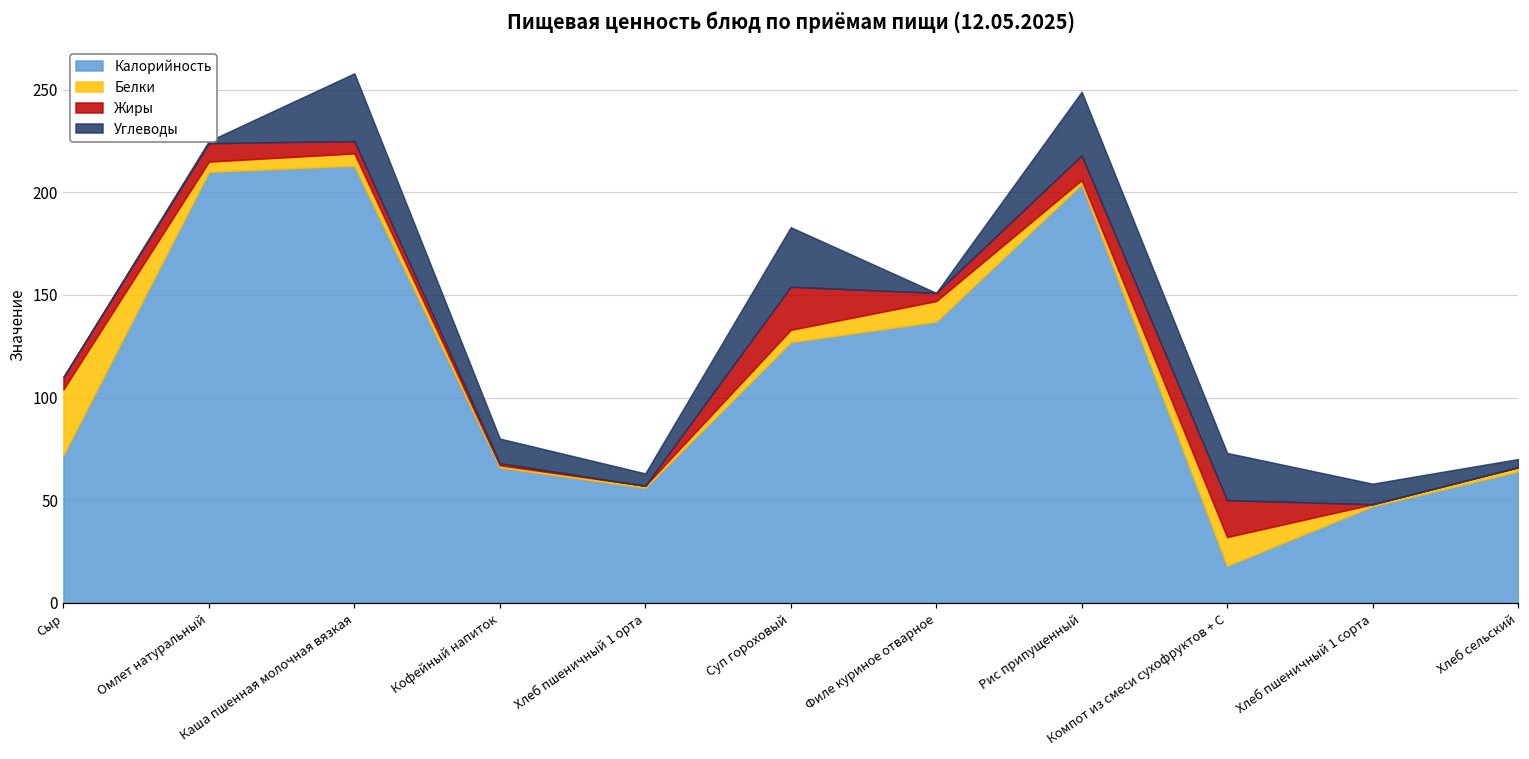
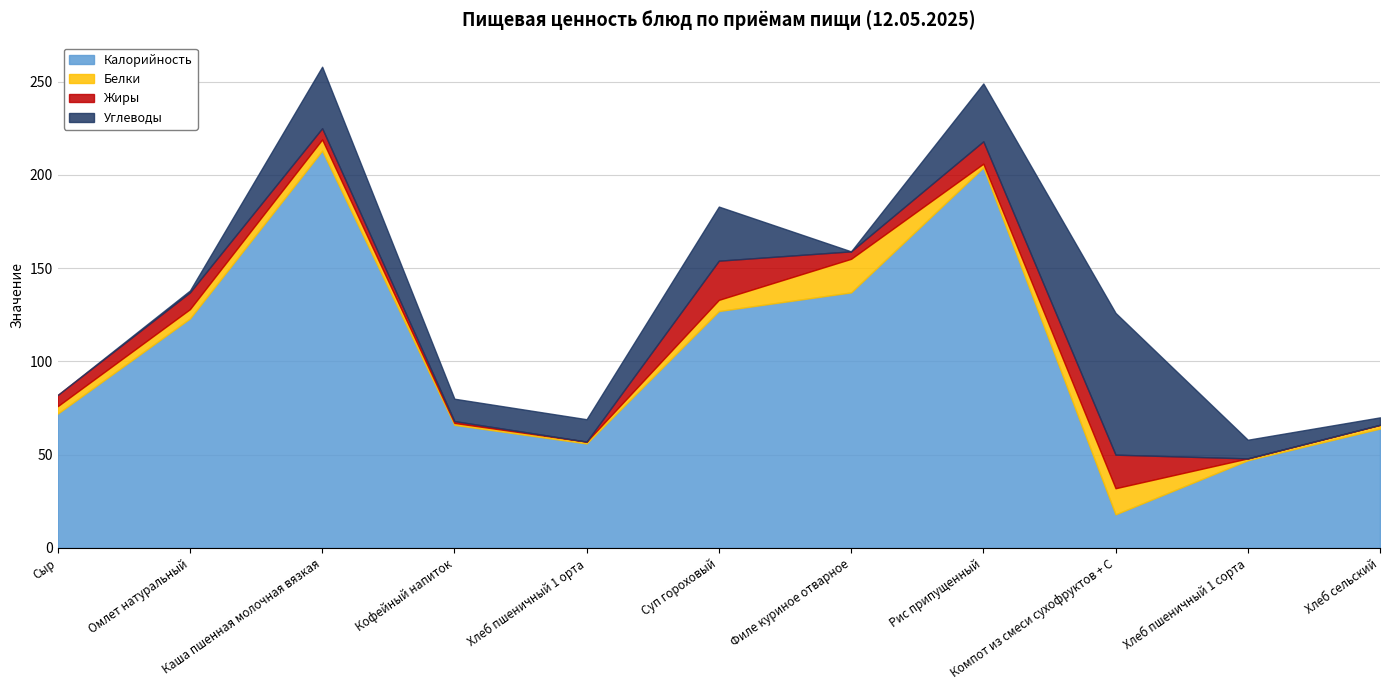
Белки, Сыр: 32 -> 4
Калорийность, Омлет натуральный: 210 -> 123
Углеводы, Хлеб пшеничный 1 орта: 6 -> 12
Белки, Филе куриное отварное: 10 -> 18
Углеводы, Компот из смеси сухофруктов + С: 23 -> 76
